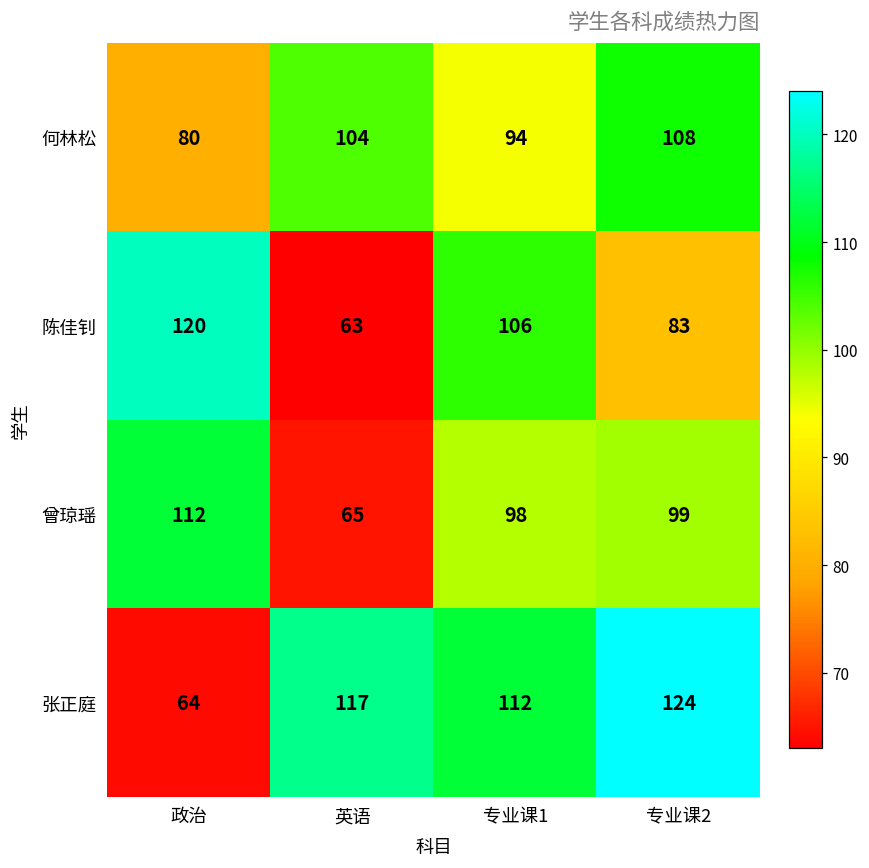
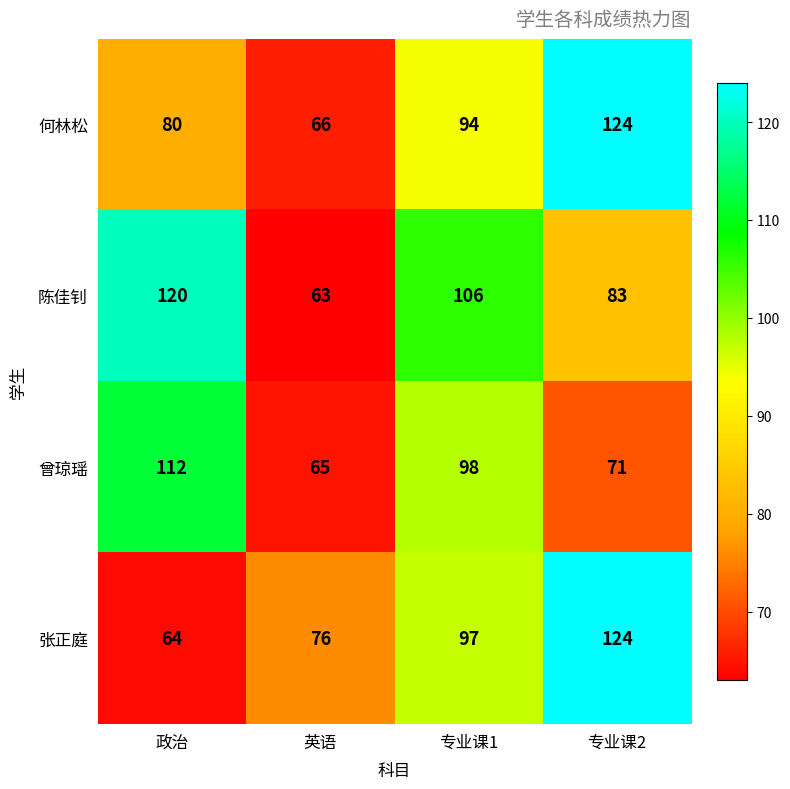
何林松, 英语: 104 -> 66
何林松, 专业课2: 108 -> 124
曾琼瑶, 专业课2: 99 -> 71
张正庭, 英语: 117 -> 76
张正庭, 专业课1: 112 -> 97
